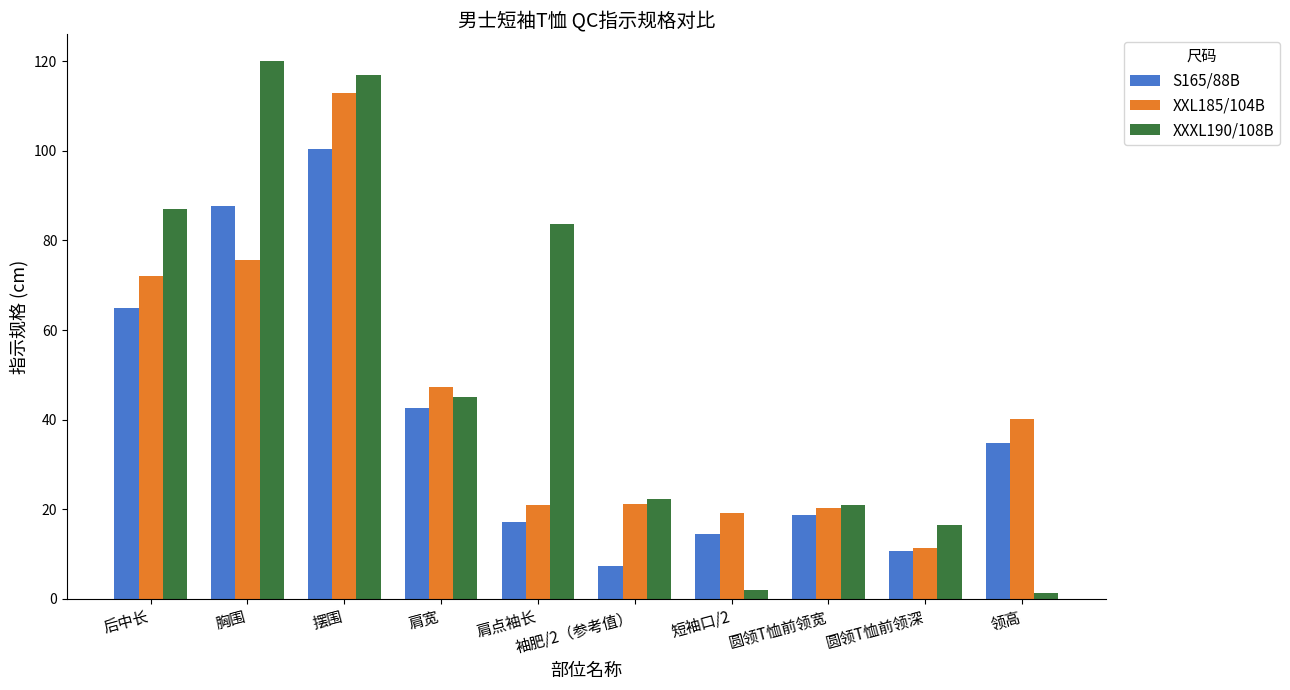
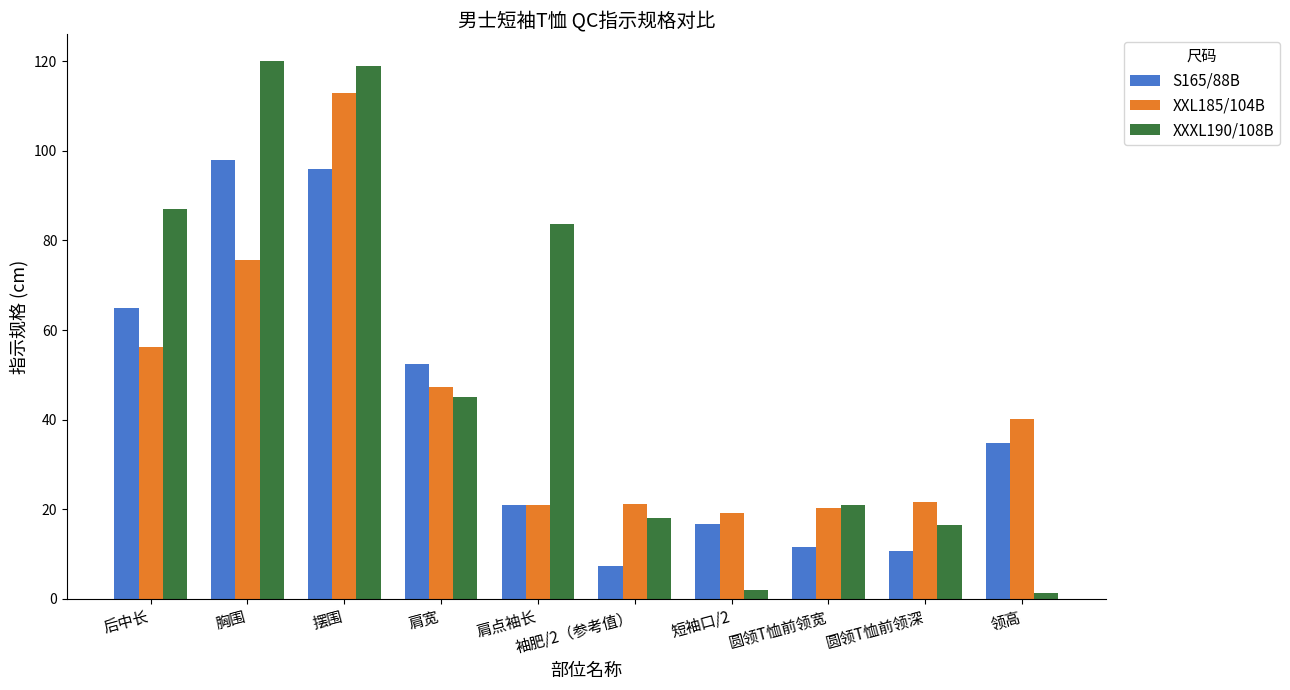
XXL185/104B, 后中长: 72 -> 56
S165/88B, 胸围: 88 -> 98
S165/88B, 摆围: 101 -> 96
XXXL190/108B, 摆围: 117 -> 119
S165/88B, 肩宽: 43 -> 52
S165/88B, 肩点袖长: 17 -> 21
XXXL190/108B, 袖肥/2（参考值）: 22 -> 18
S165/88B, 短袖口/2: 15 -> 17
S165/88B, 圆领T恤前领宽: 19 -> 12
XXL185/104B, 圆领T恤前领深: 11 -> 22
